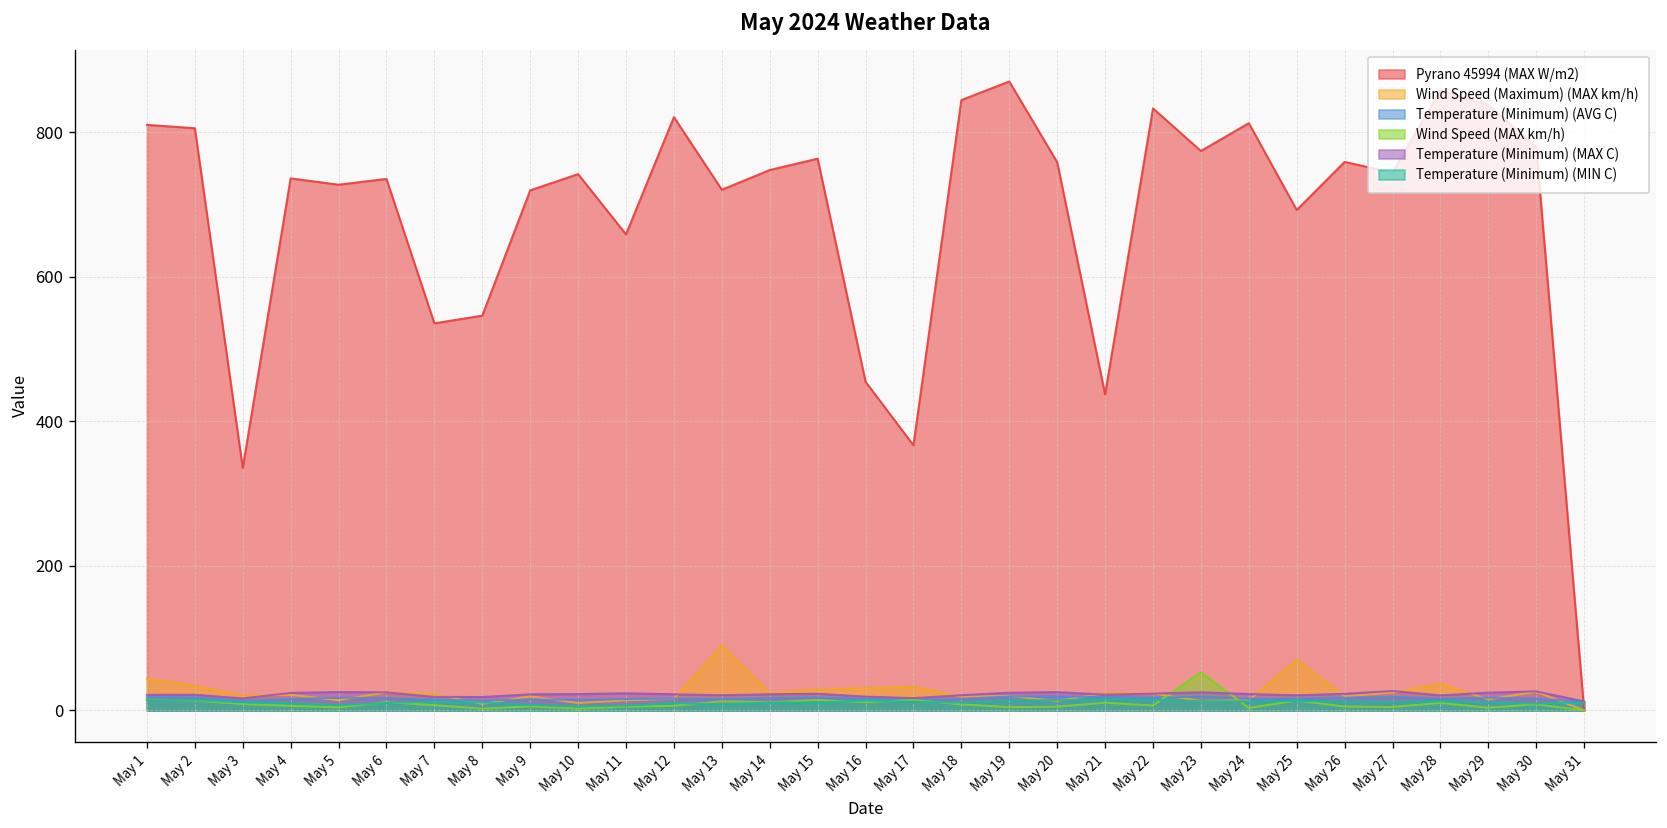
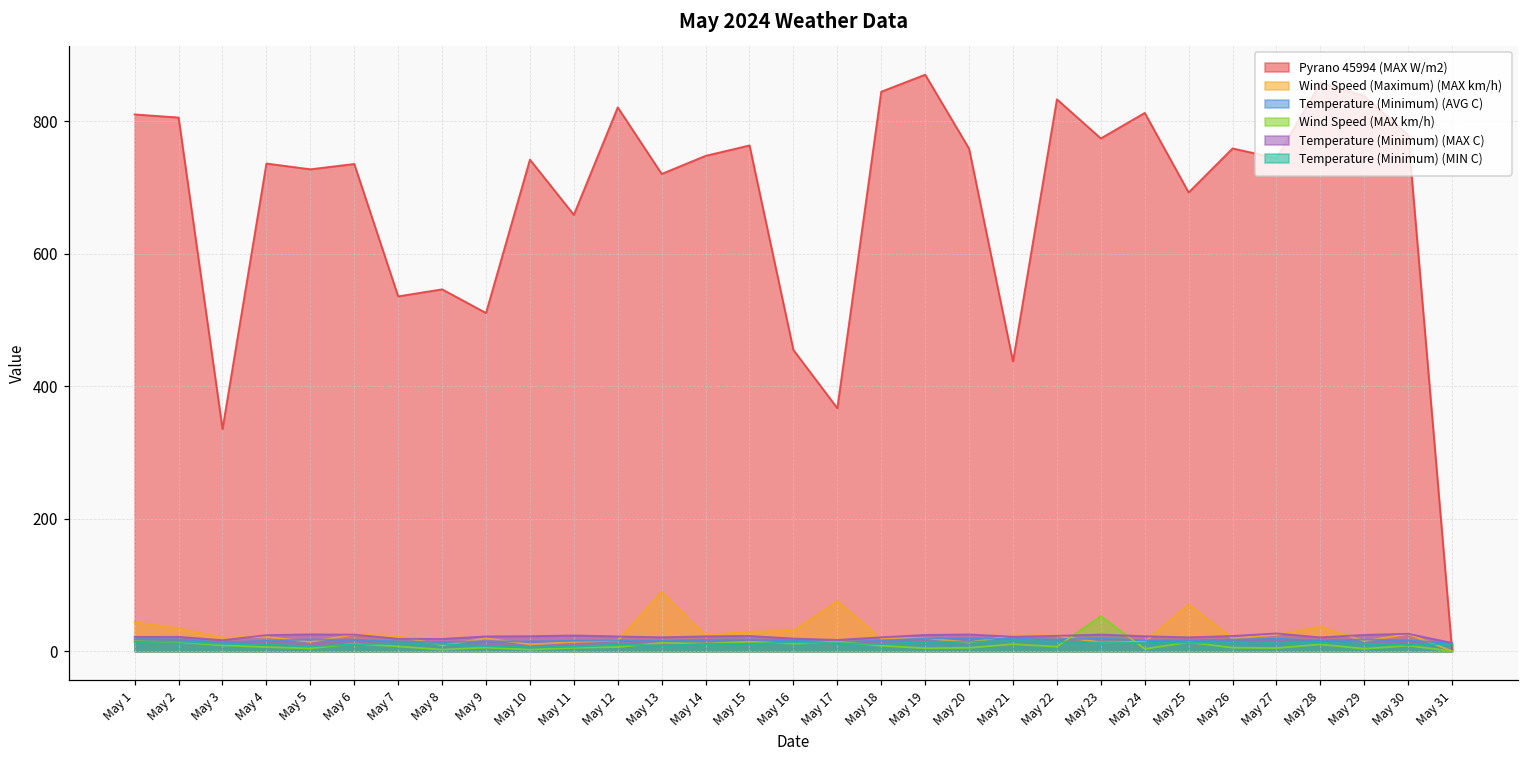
Pyrano 45994 (MAX W/m2), May 9: 720 -> 510
Wind Speed (Maximum) (MAX km/h), May 17: 30 -> 80
